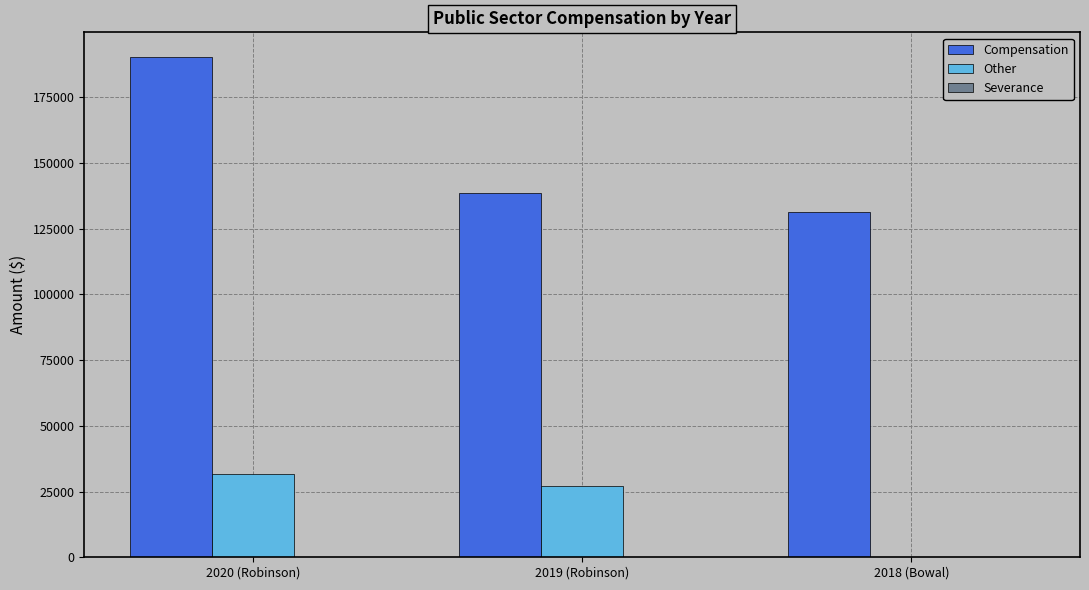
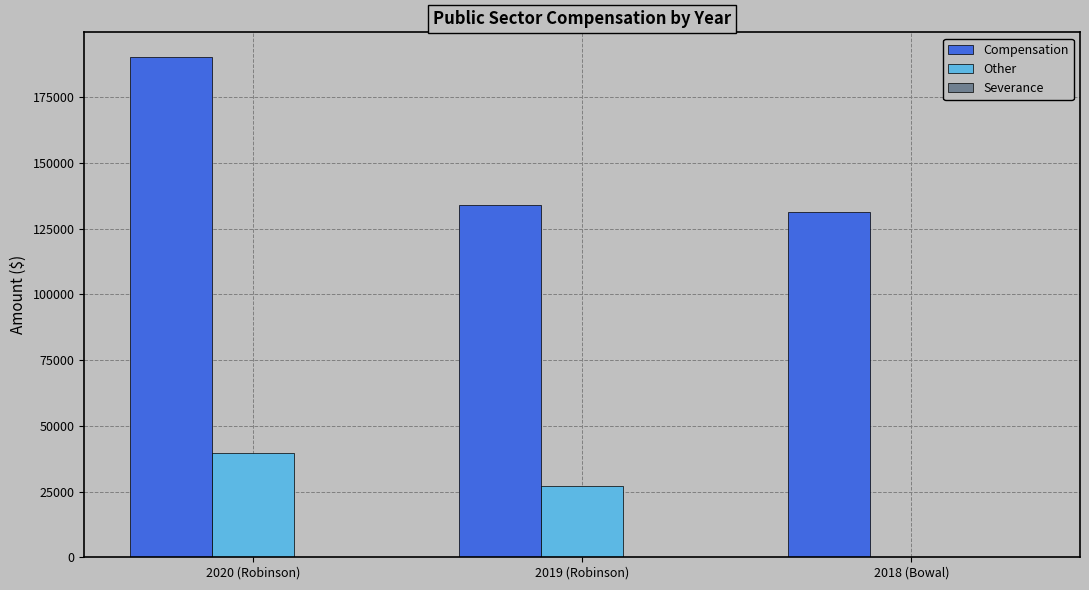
Other, 2020 (Robinson): 32000 -> 39000
Compensation, 2019 (Robinson): 138000 -> 134000
